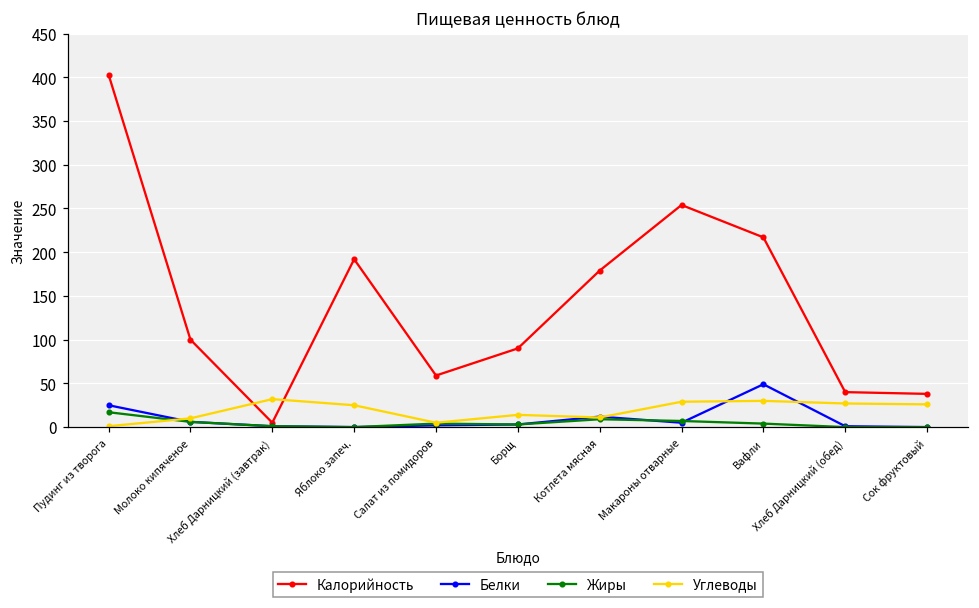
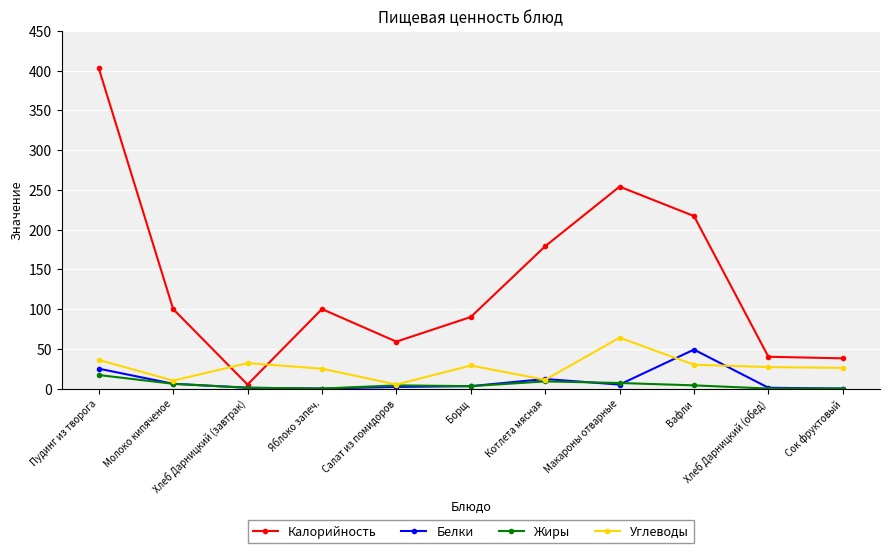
Углеводы, Пудинг из творога: 0 -> 40
Калорийность, Яблоко запеч.: 190 -> 100
Углеводы, Борщ: 10 -> 30
Углеводы, Макароны отварные: 30 -> 60
